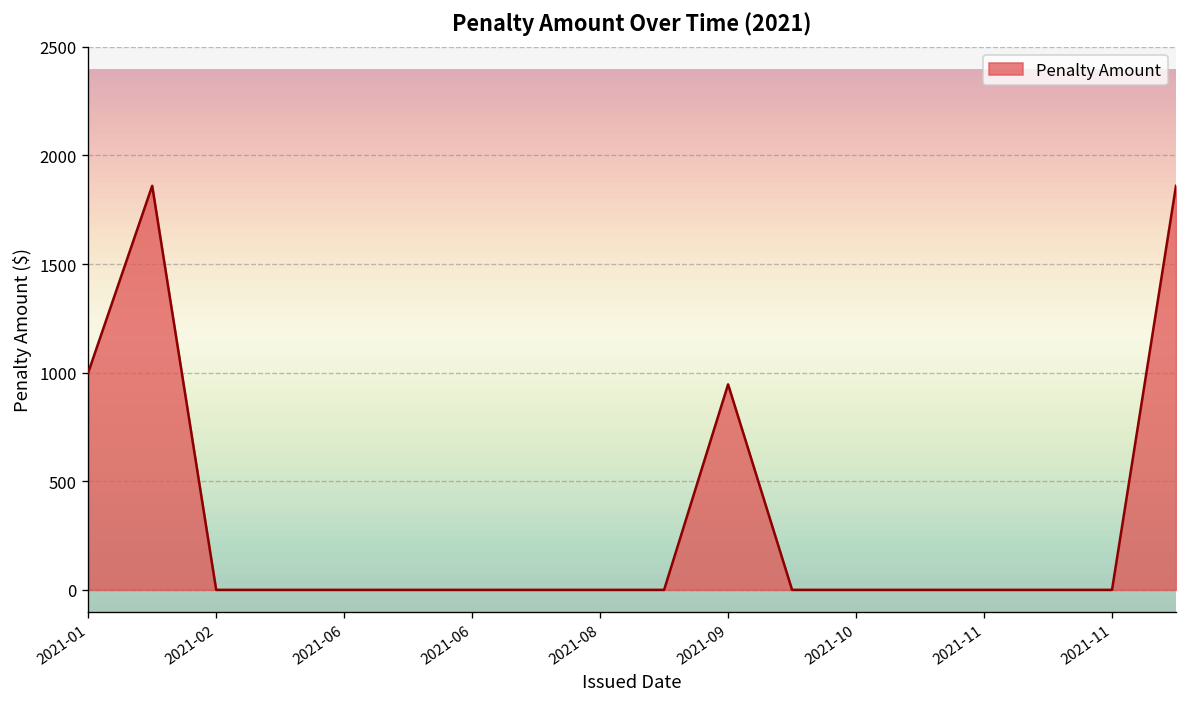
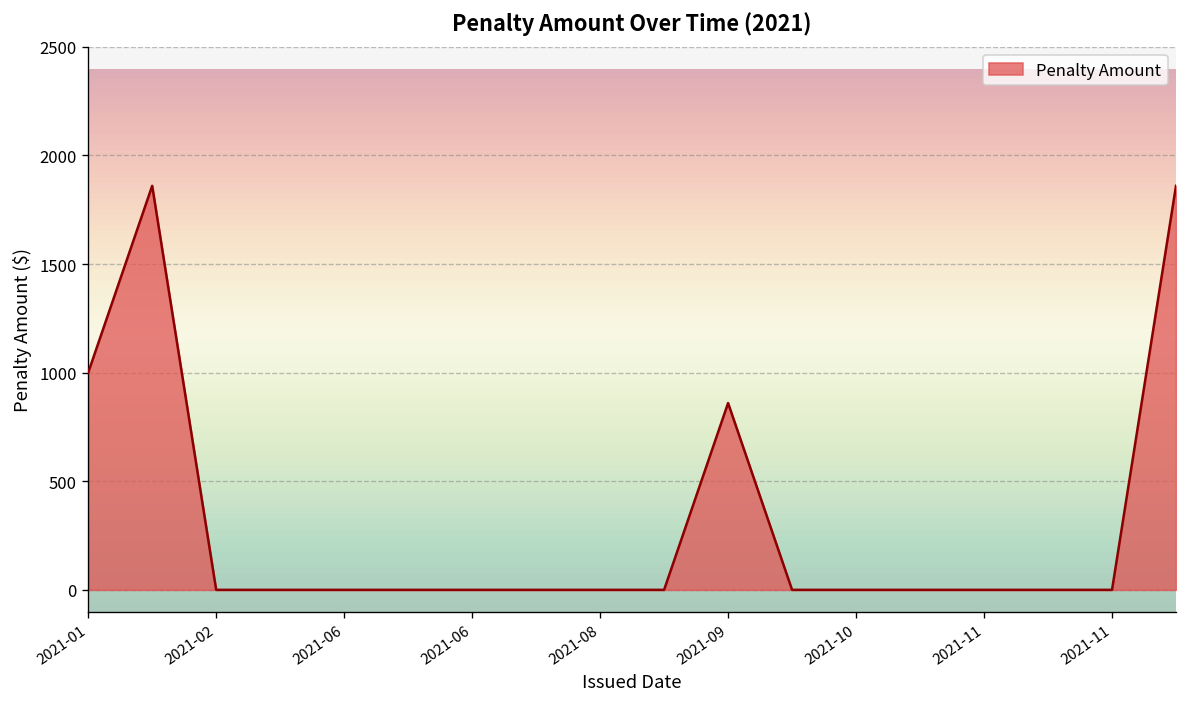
2021-09: 950 -> 860
